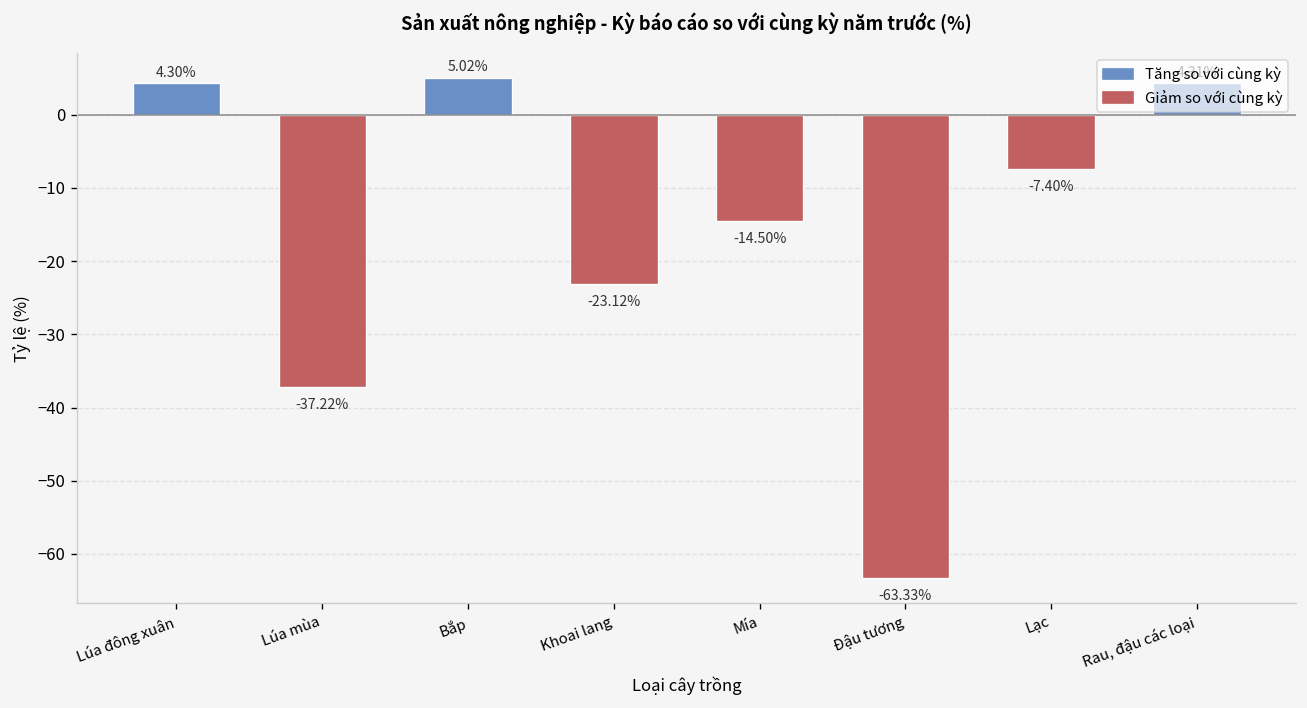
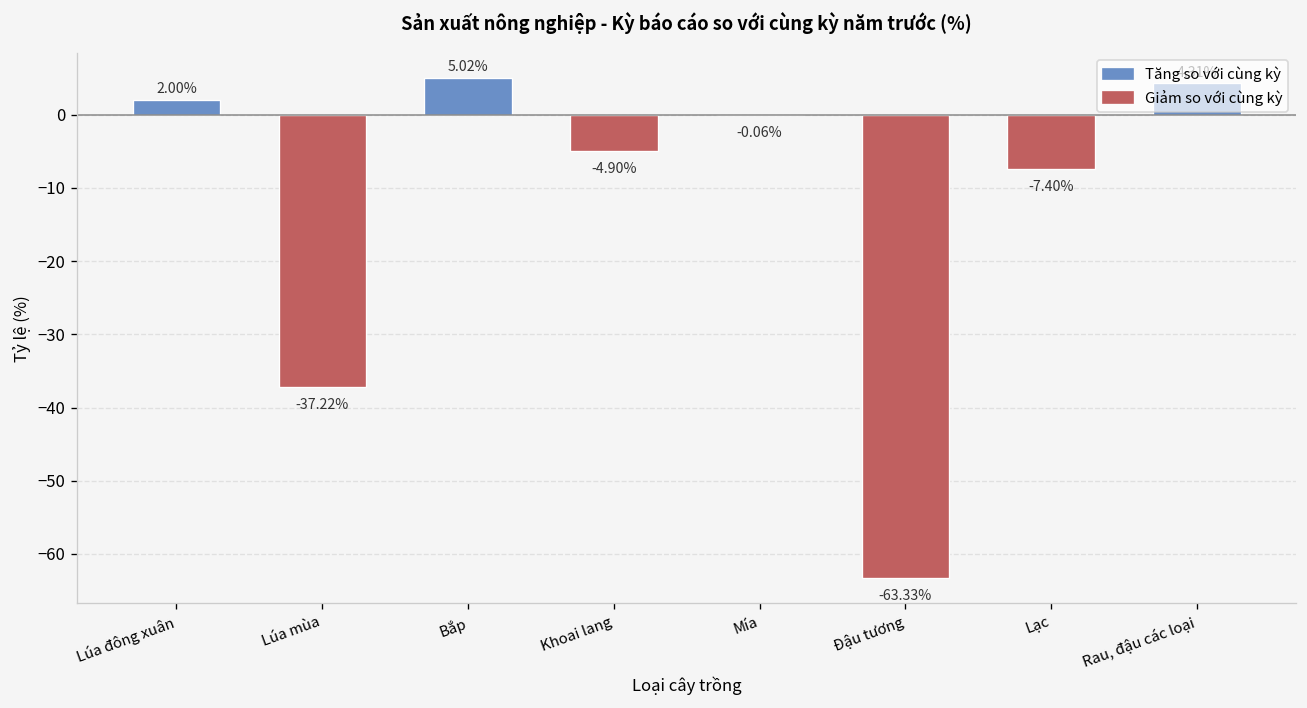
Lúa đông xuân: 4.30% -> 2.00%
Khoai lang: -23.12% -> -4.90%
Mía: -14.50% -> -0.06%
